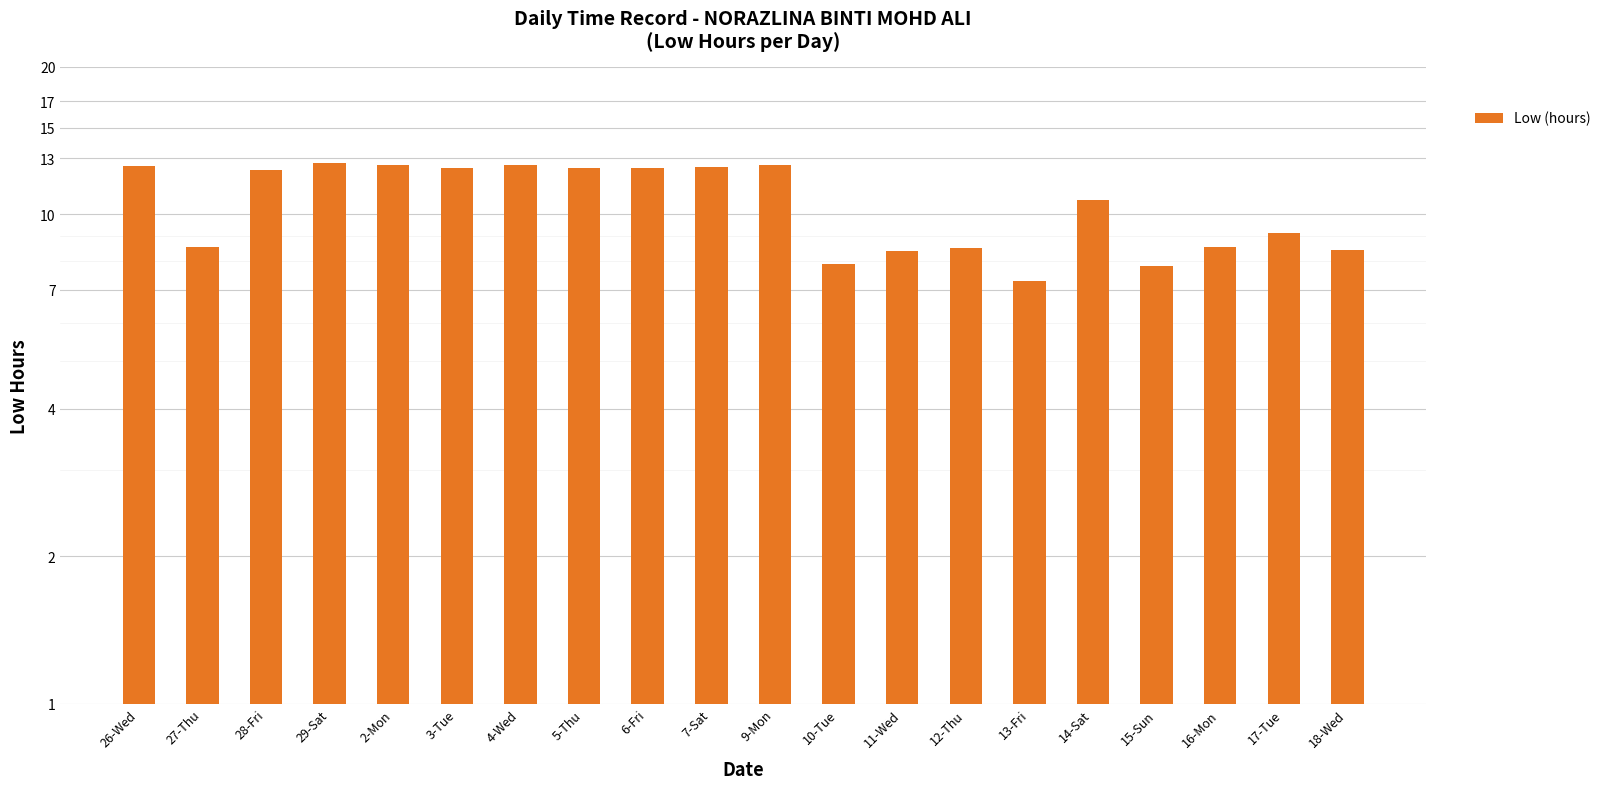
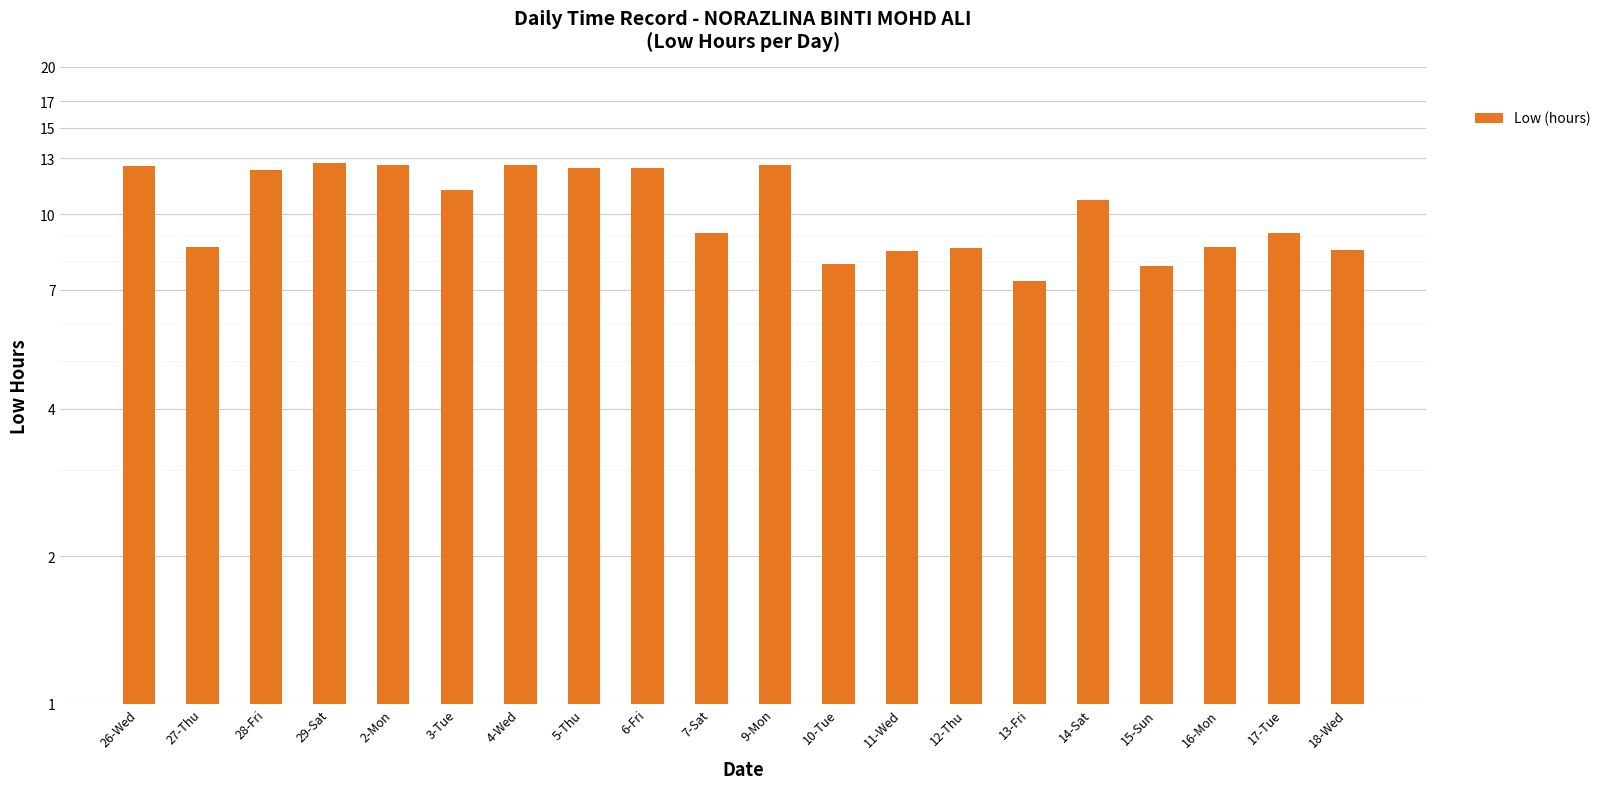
3-Tue: 12.4 -> 11.2
7-Sat: 12.5 -> 9.2
